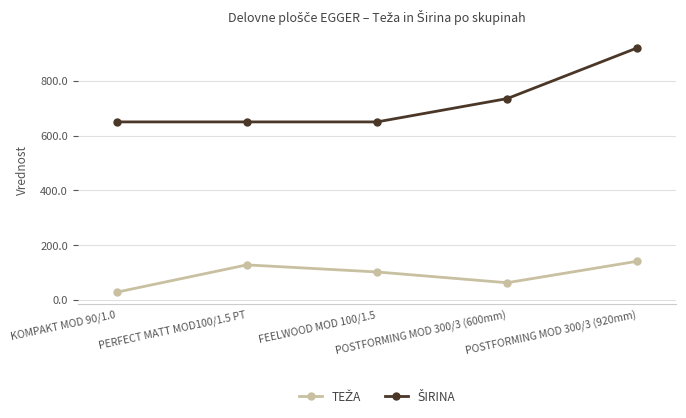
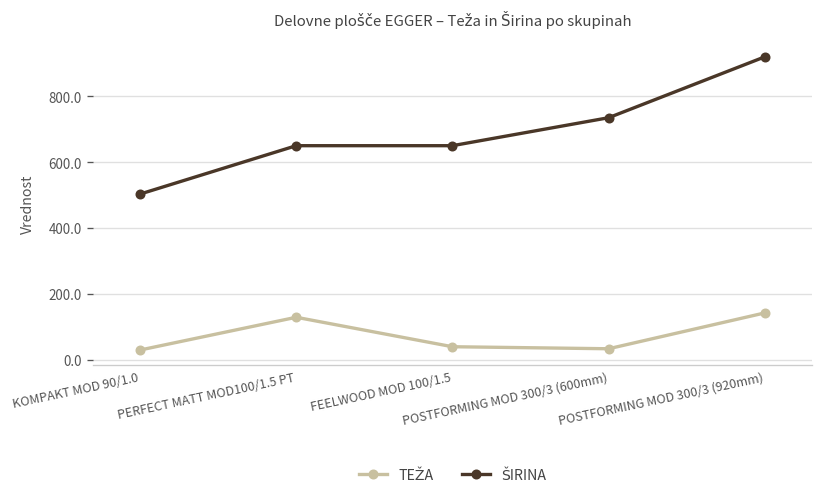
ŠIRINA, KOMPAKT MOD 90/1.0: 650 -> 500
TEŽA, FEELWOOD MOD 100/1.5: 100 -> 40
TEŽA, POSTFORMING MOD 300/3 (600mm): 60 -> 30
